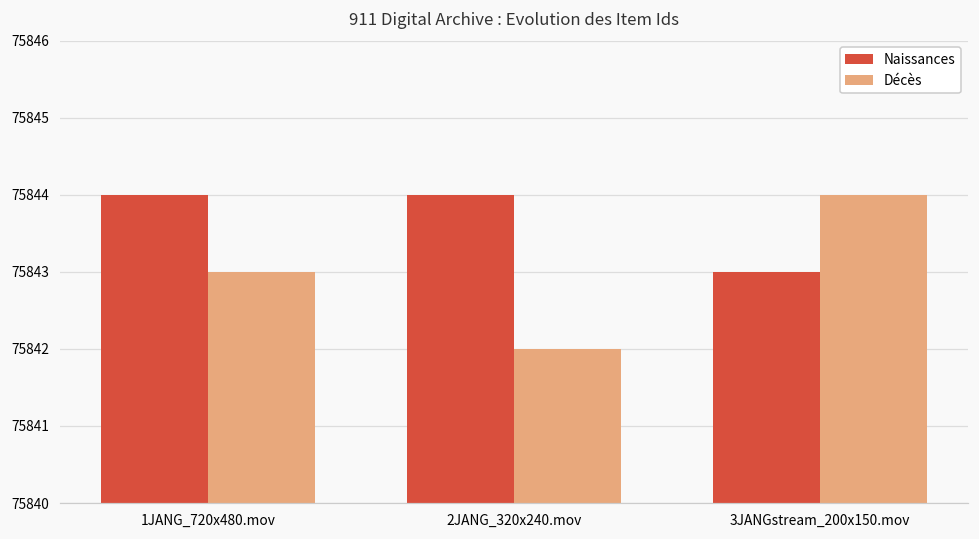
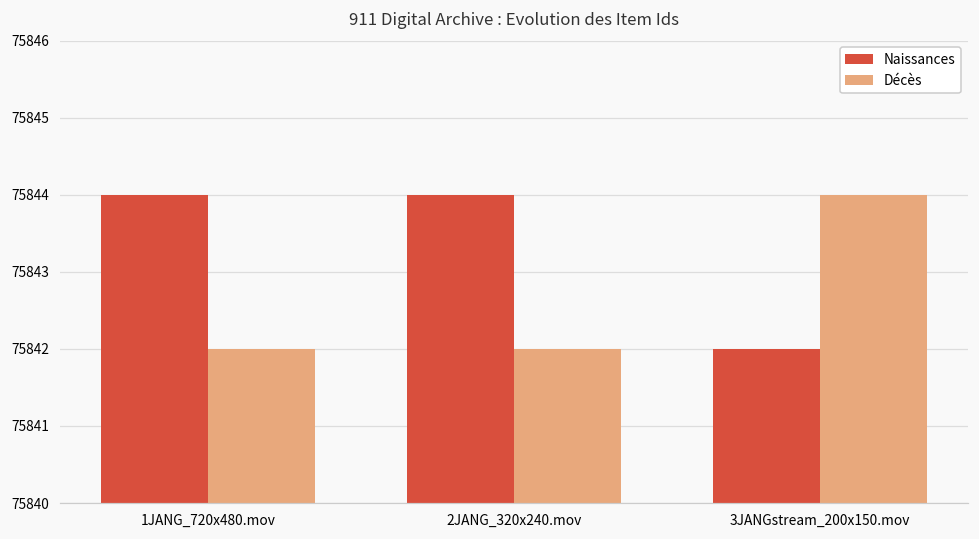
Décès, 1JANG_720x480.mov: 75843 -> 75842
Naissances, 3JANGstream_200x150.mov: 75843 -> 75842
